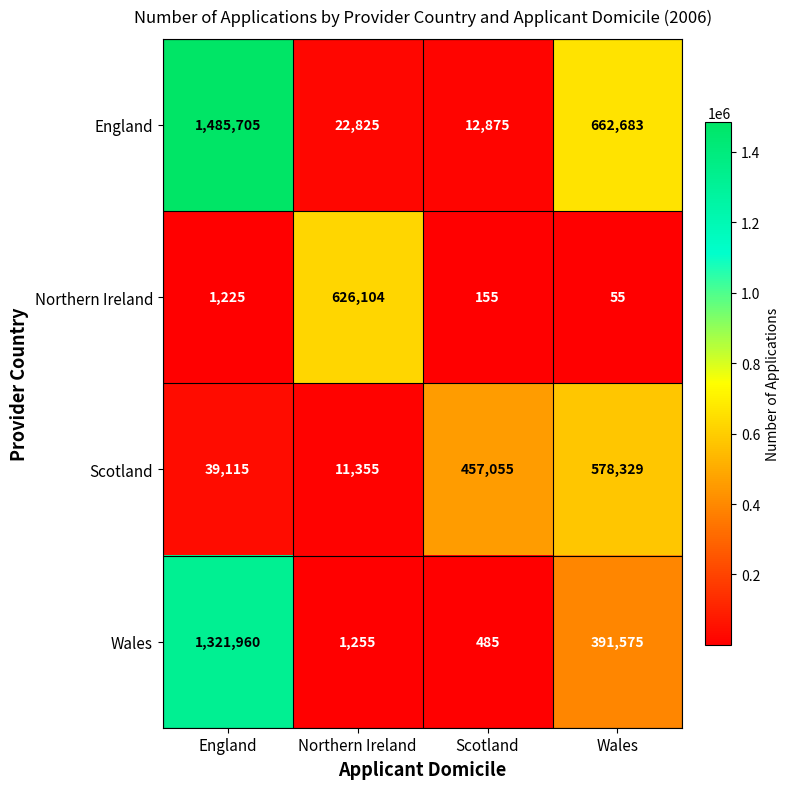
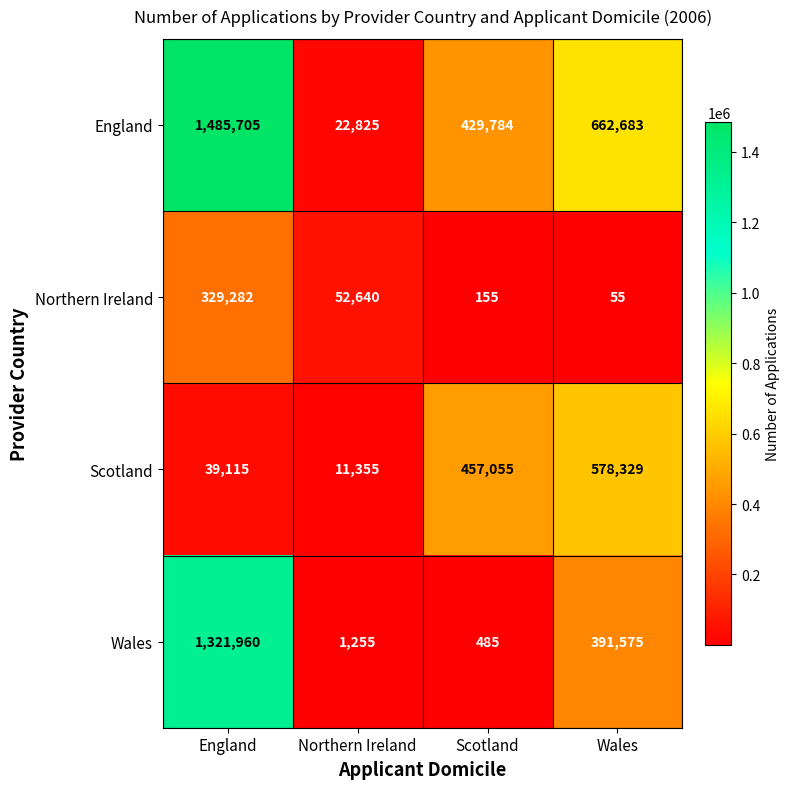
England, Scotland: 12,875 -> 429,784
Northern Ireland, England: 1,225 -> 329,282
Northern Ireland, Northern Ireland: 626,104 -> 52,640
